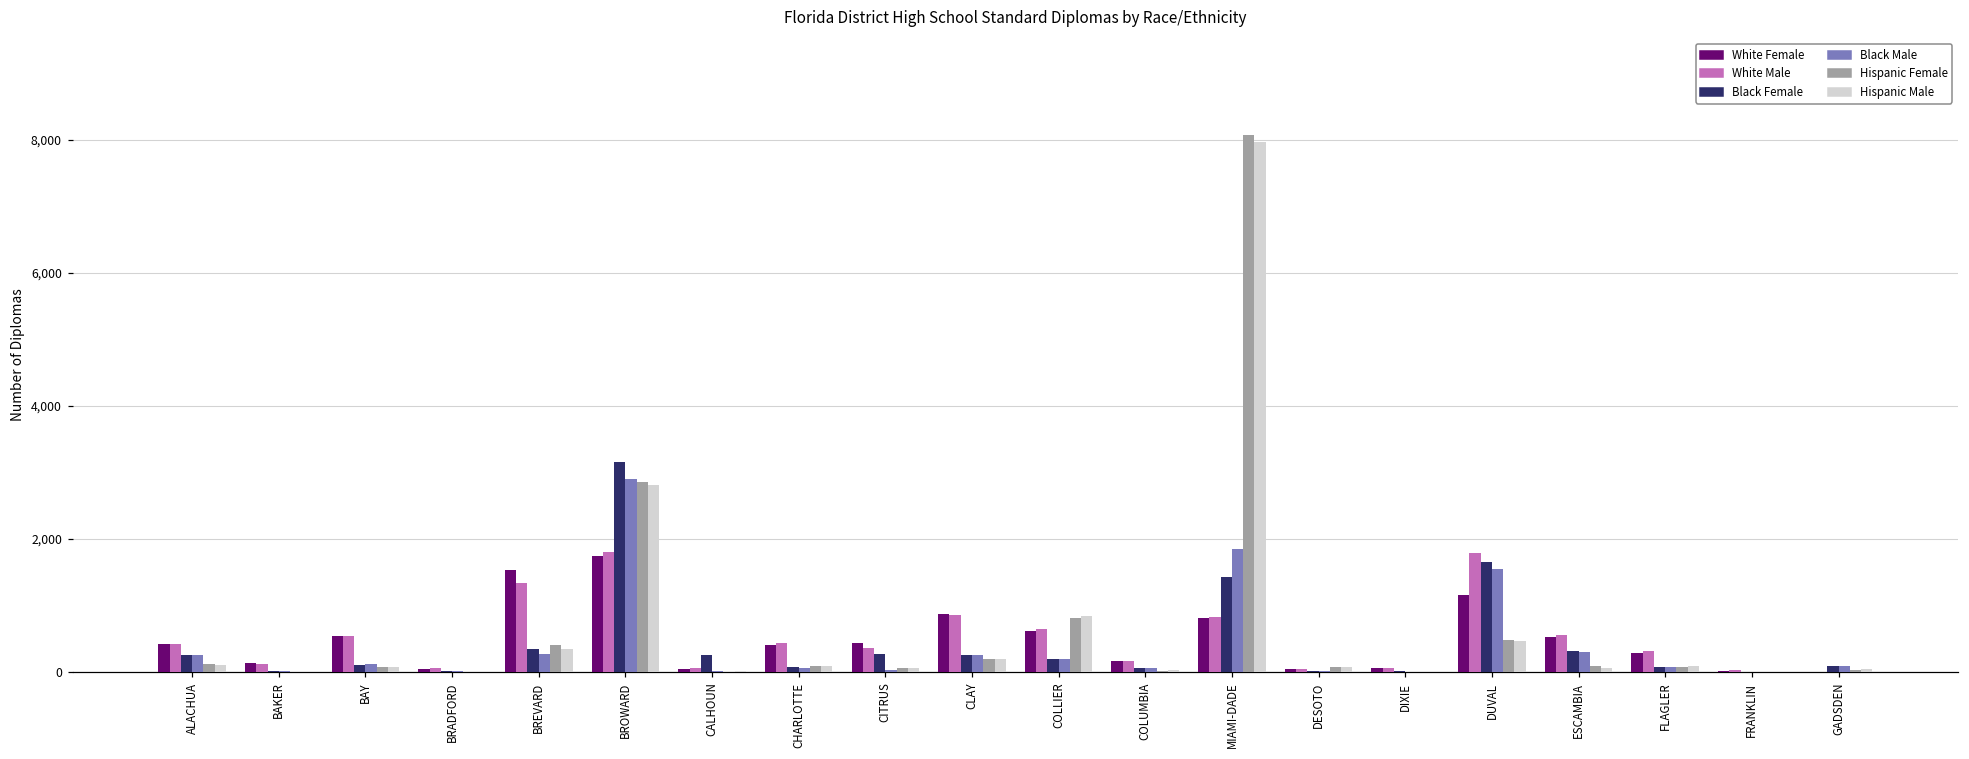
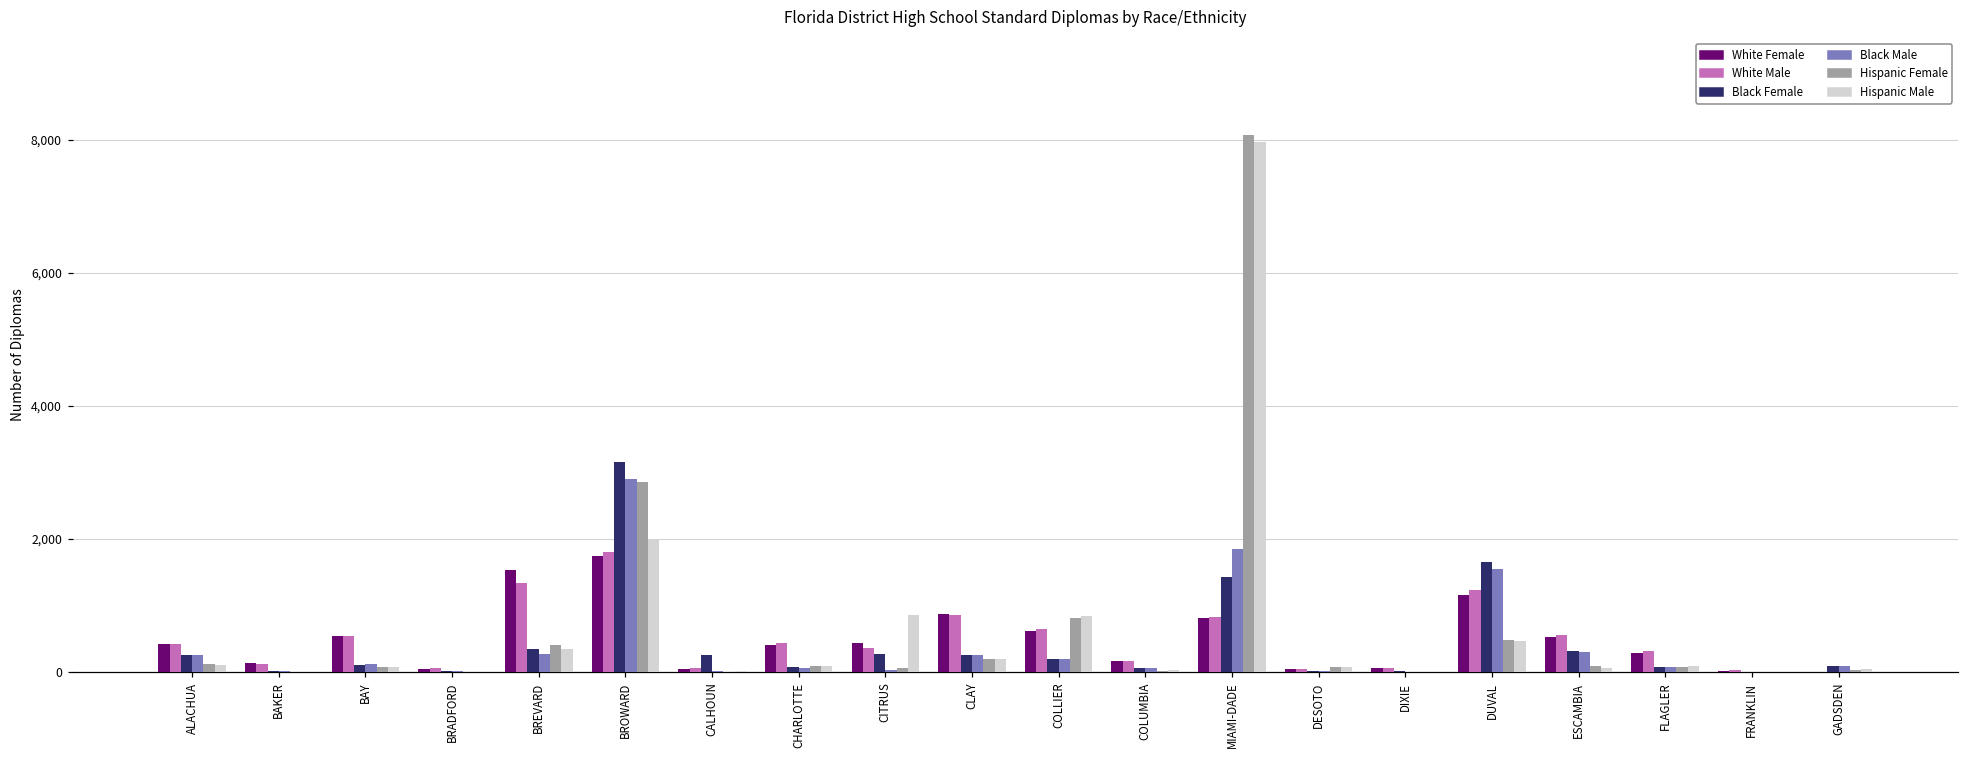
Hispanic Male, BROWARD: 2,800 -> 2,000
Hispanic Male, CITRUS: 100 -> 800
White Male, DUVAL: 1,800 -> 1,200
